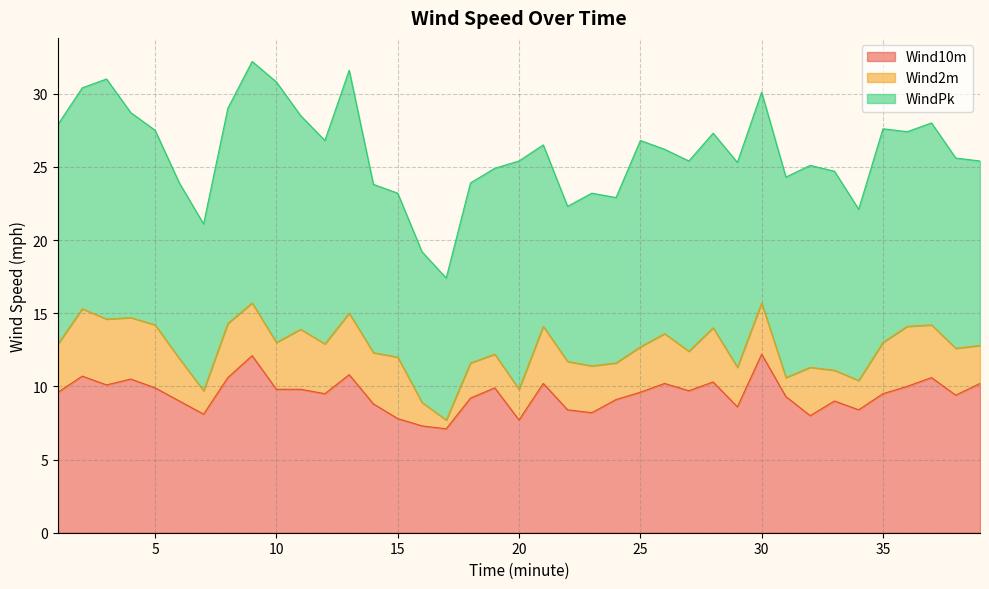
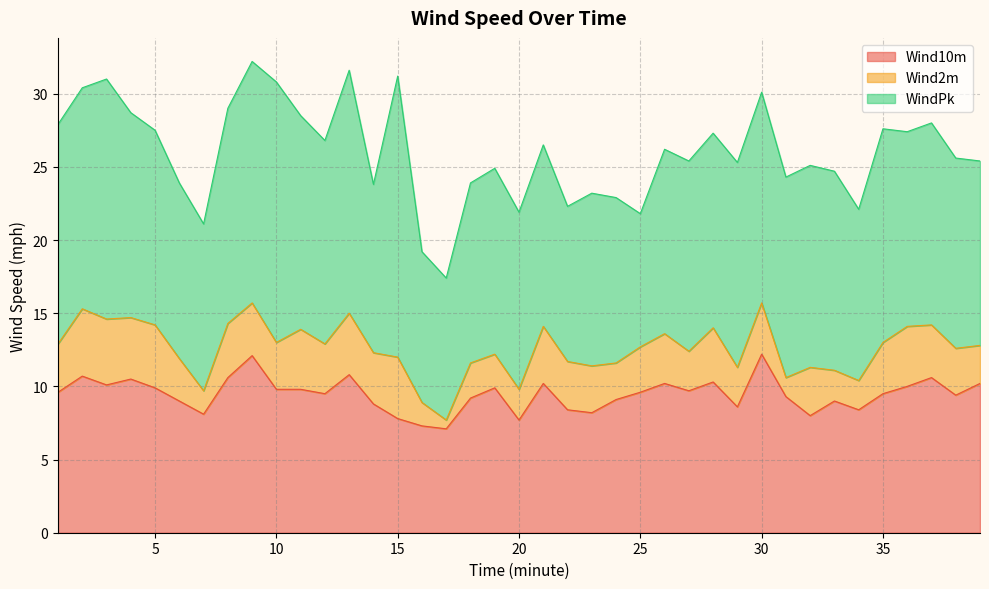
WindPk, 15: 11.2 -> 19.2
WindPk, 20: 15.6 -> 12.1
WindPk, 25: 14.1 -> 9.1
